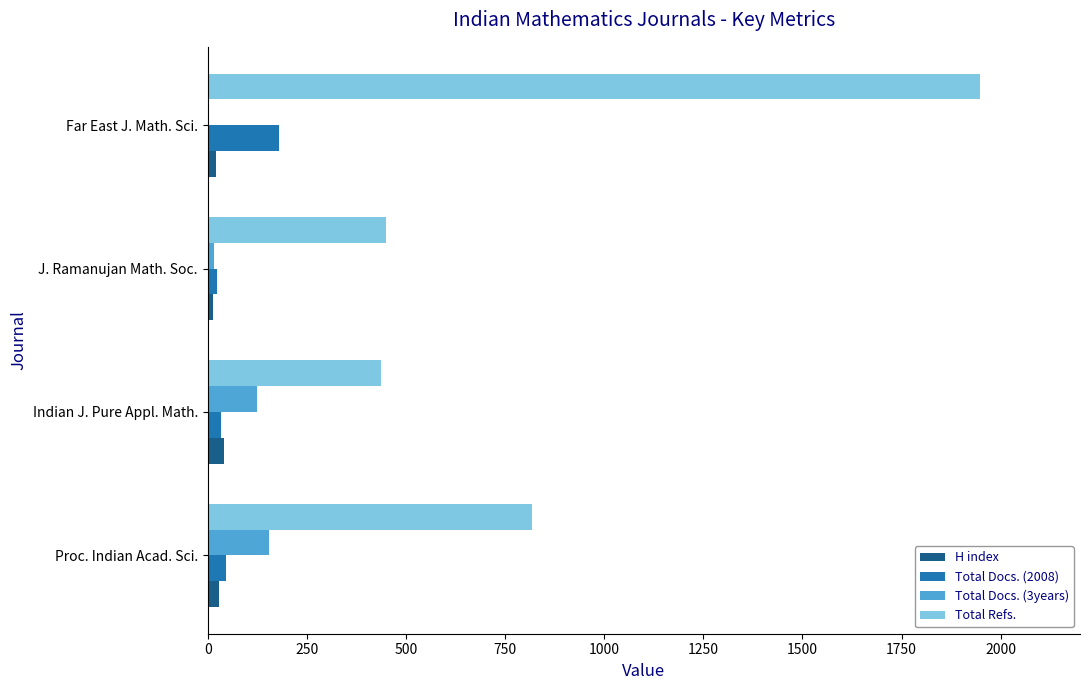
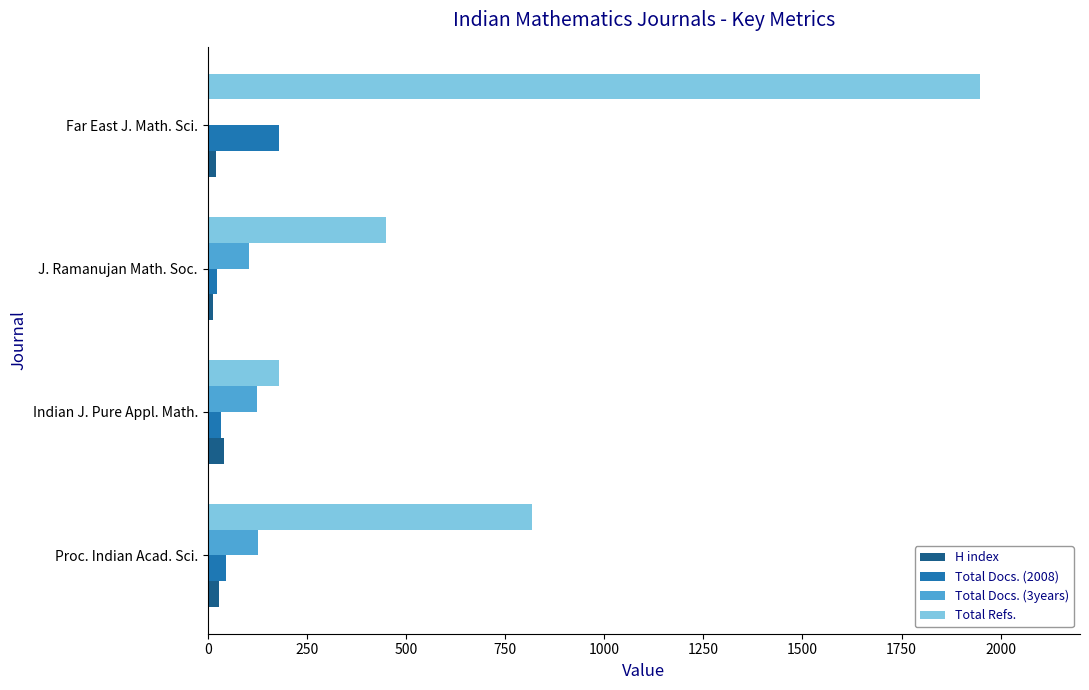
Total Docs. (3years), J. Ramanujan Math. Soc.: 20 -> 110
Total Refs., Indian J. Pure Appl. Math.: 440 -> 180
Total Docs. (3years), Proc. Indian Acad. Sci.: 160 -> 130
